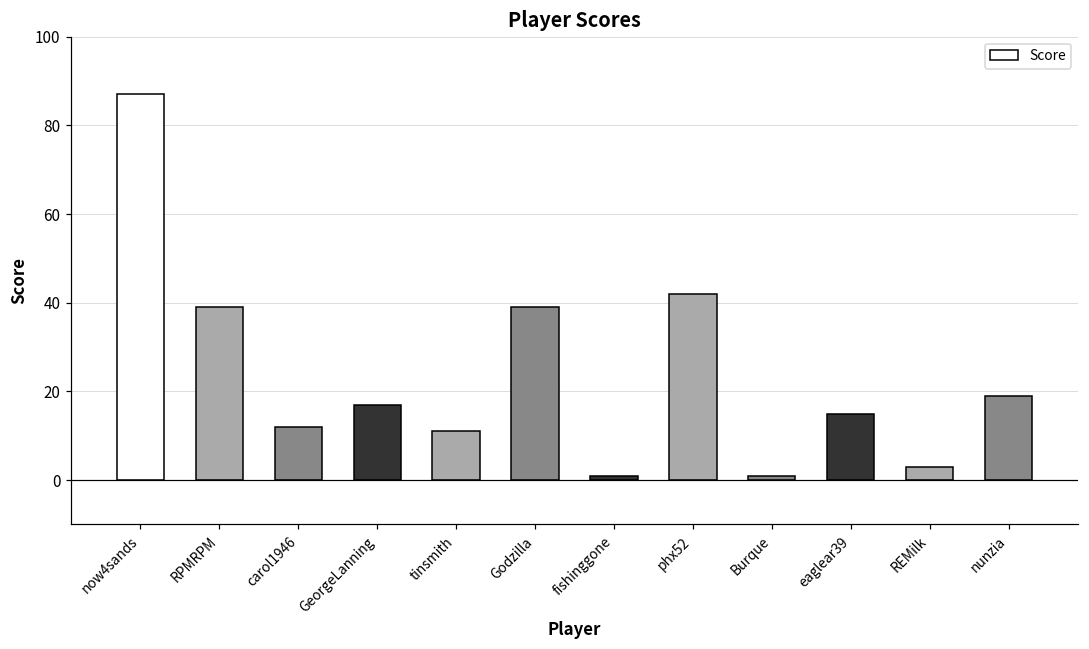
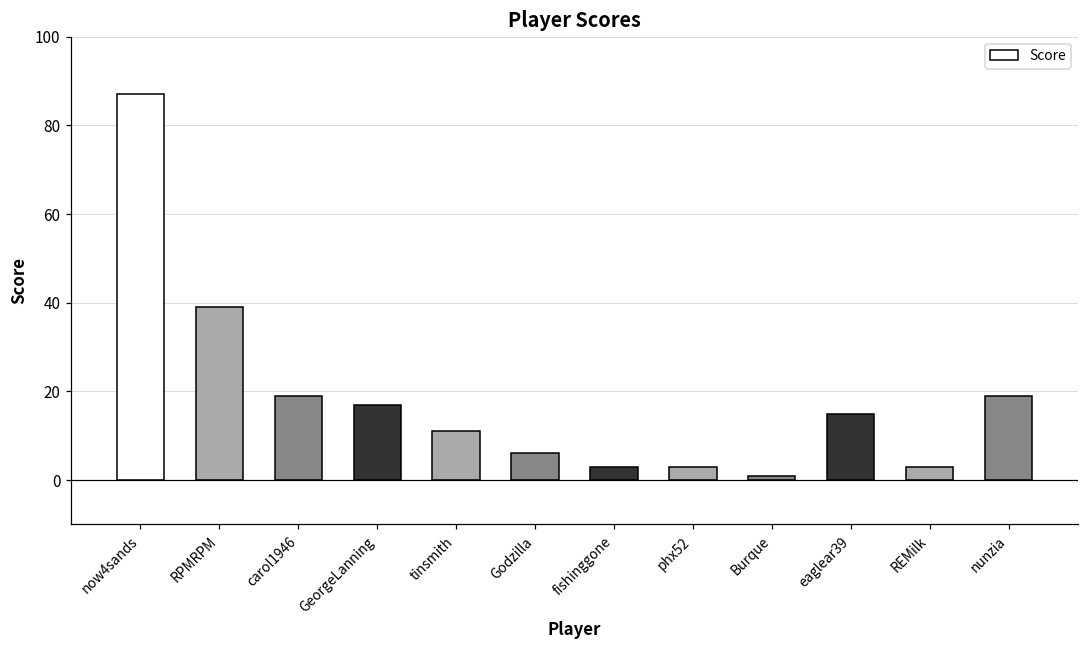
carol1946: 12 -> 19
Godzilla: 39 -> 6
fishinggone: 1 -> 3
phx52: 42 -> 3
